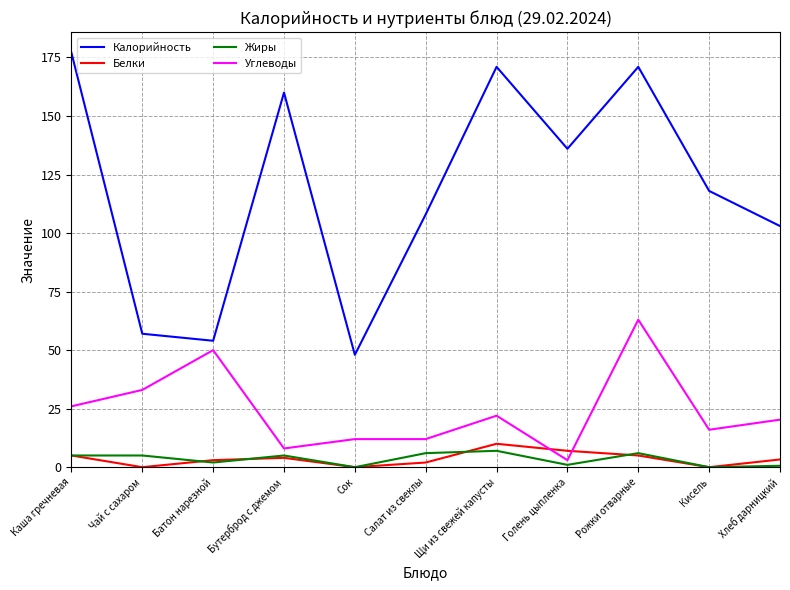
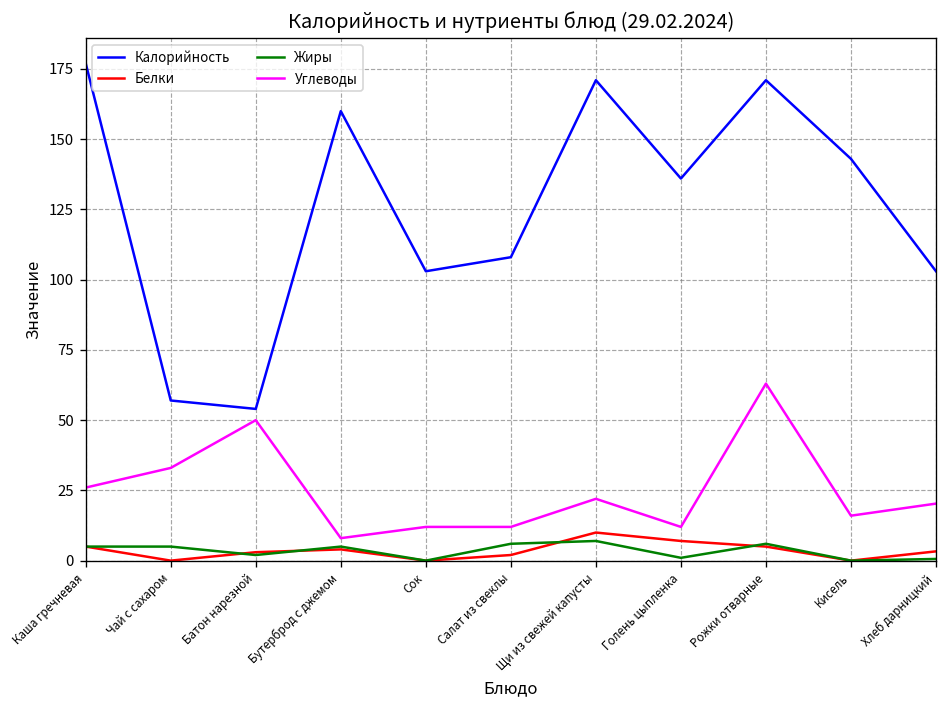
Калорийность, Сок: 48 -> 103
Углеводы, Голень цыпленка: 3 -> 12
Калорийность, Кисель: 118 -> 143
